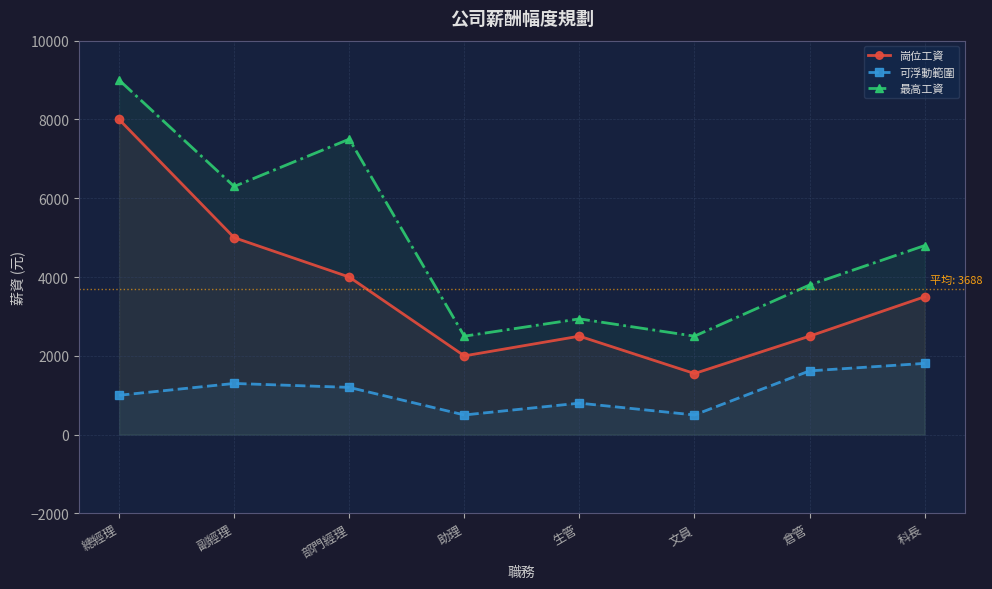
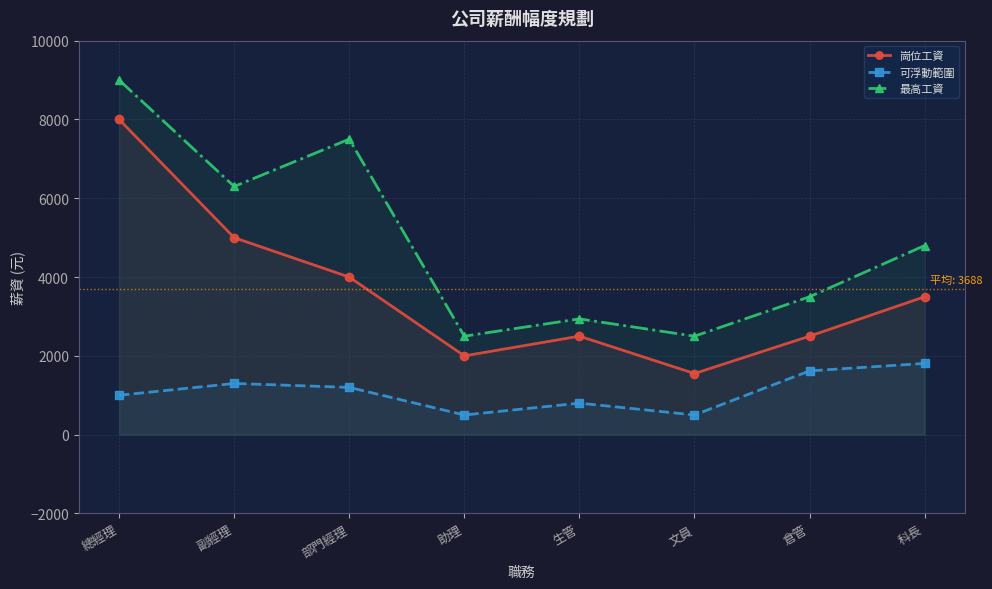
最高工資, 倉管: 3800 -> 3500
